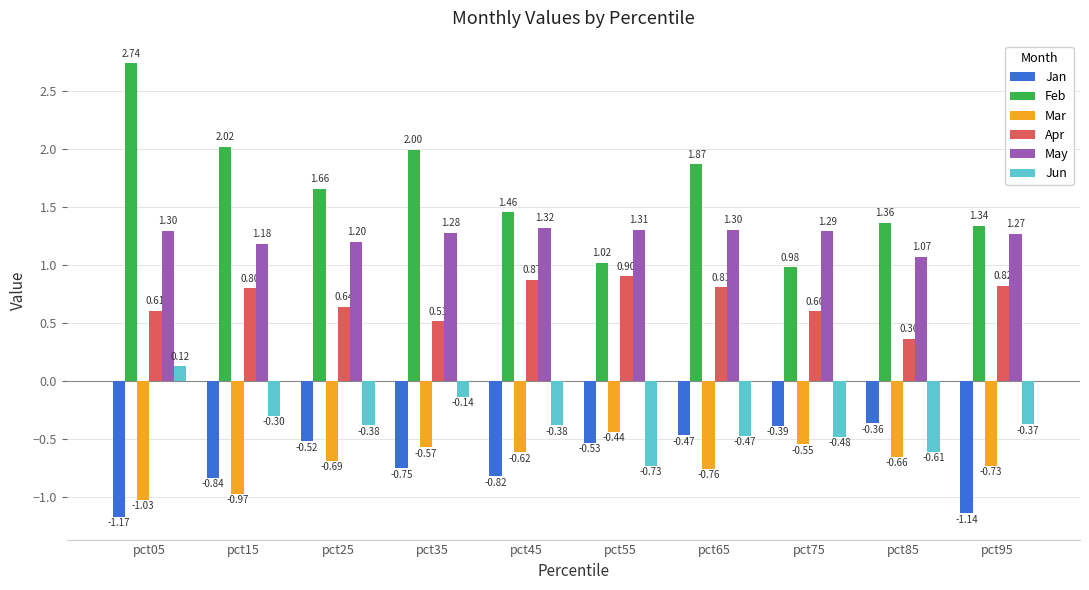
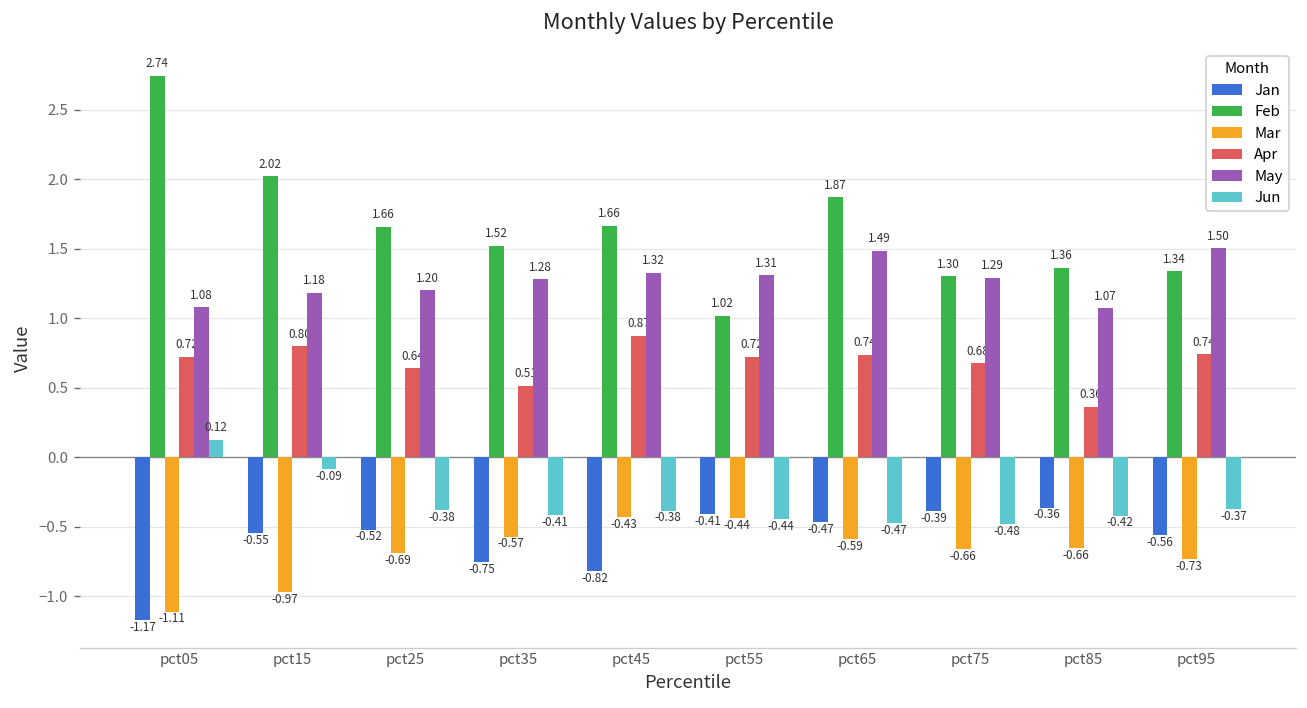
Mar, pct05: -1.03 -> -1.11
Apr, pct05: 0.61 -> 0.72
May, pct05: 1.30 -> 1.08
Jan, pct15: -0.84 -> -0.55
Jun, pct15: -0.30 -> -0.09
Feb, pct35: 2.00 -> 1.52
Jun, pct35: -0.14 -> -0.41
Feb, pct45: 1.46 -> 1.66
Mar, pct45: -0.62 -> -0.43
Jan, pct55: -0.53 -> -0.41
Apr, pct55: 0.90 -> 0.72
Jun, pct55: -0.73 -> -0.44
Mar, pct65: -0.76 -> -0.59
Apr, pct65: 0.81 -> 0.74
May, pct65: 1.30 -> 1.49
Feb, pct75: 0.98 -> 1.30
Mar, pct75: -0.55 -> -0.66
Apr, pct75: 0.60 -> 0.68
Jun, pct85: -0.61 -> -0.42
Jan, pct95: -1.14 -> -0.56
Apr, pct95: 0.82 -> 0.74
May, pct95: 1.27 -> 1.50
